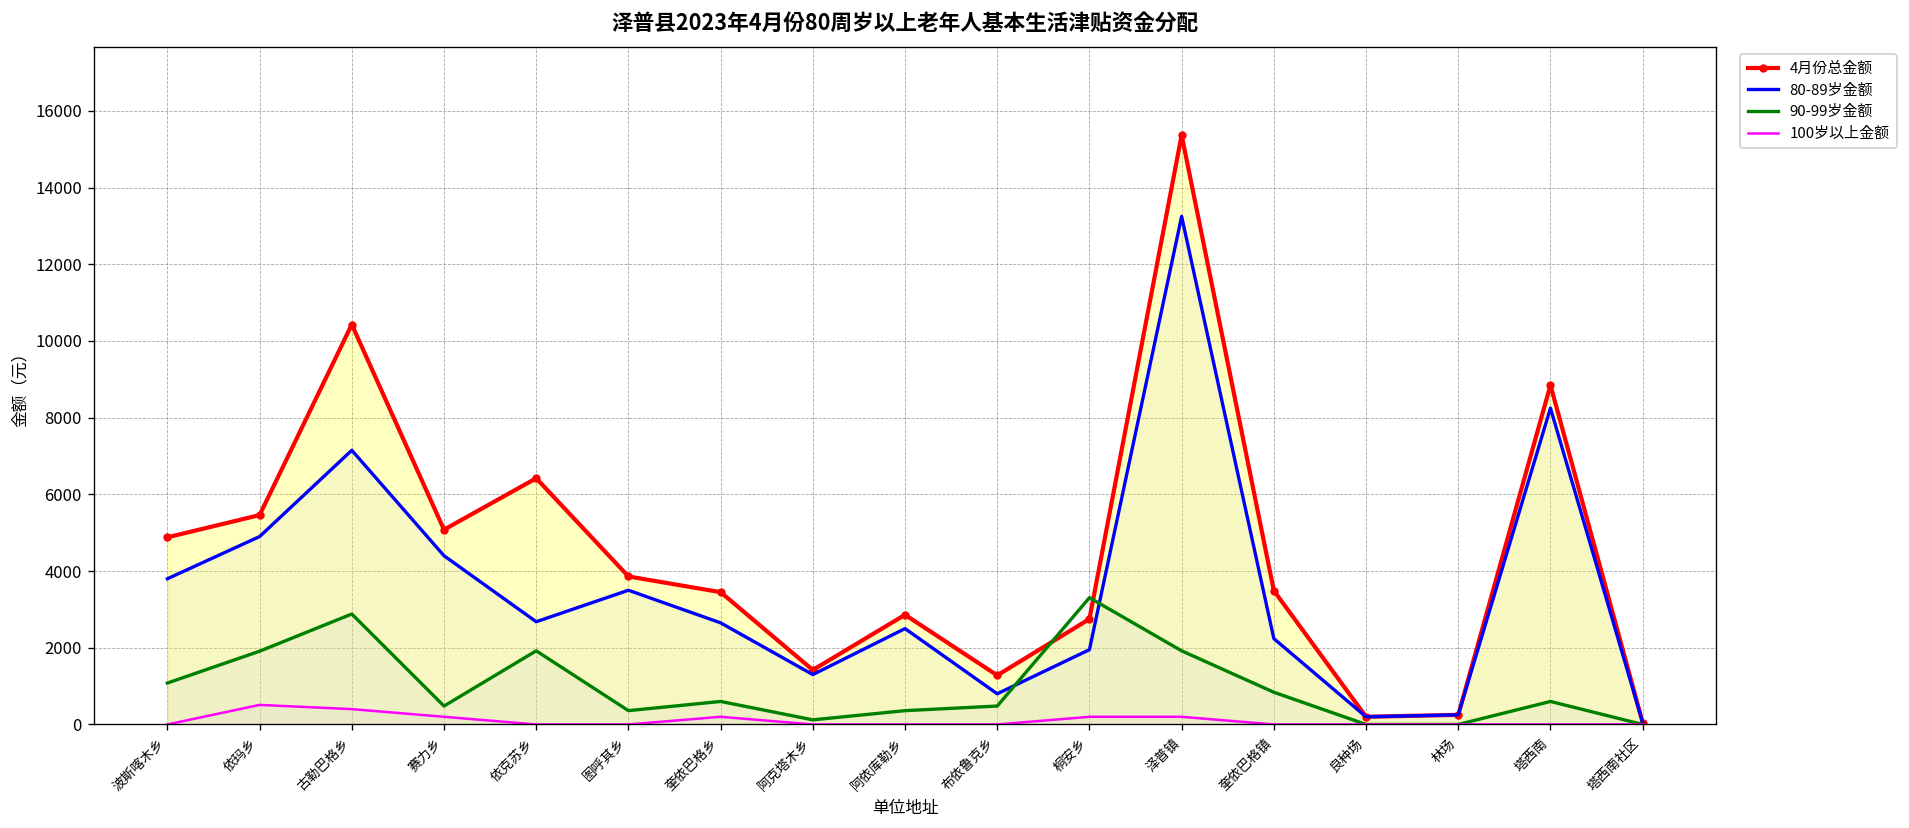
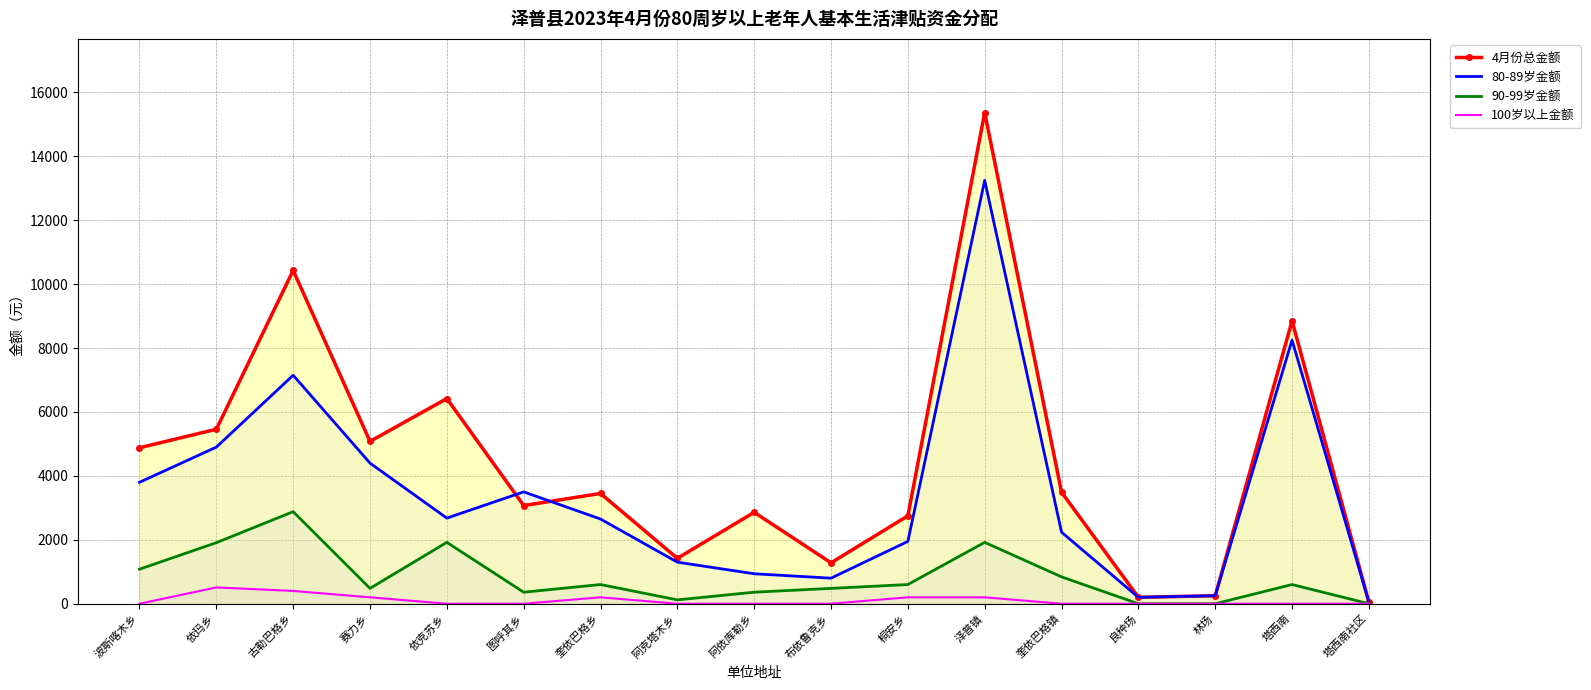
4月份总金额, 图呼其乡: 3900 -> 3100
80-89岁金额, 阿依库勒乡: 2500 -> 900
90-99岁金额, 桐安乡: 3300 -> 600
